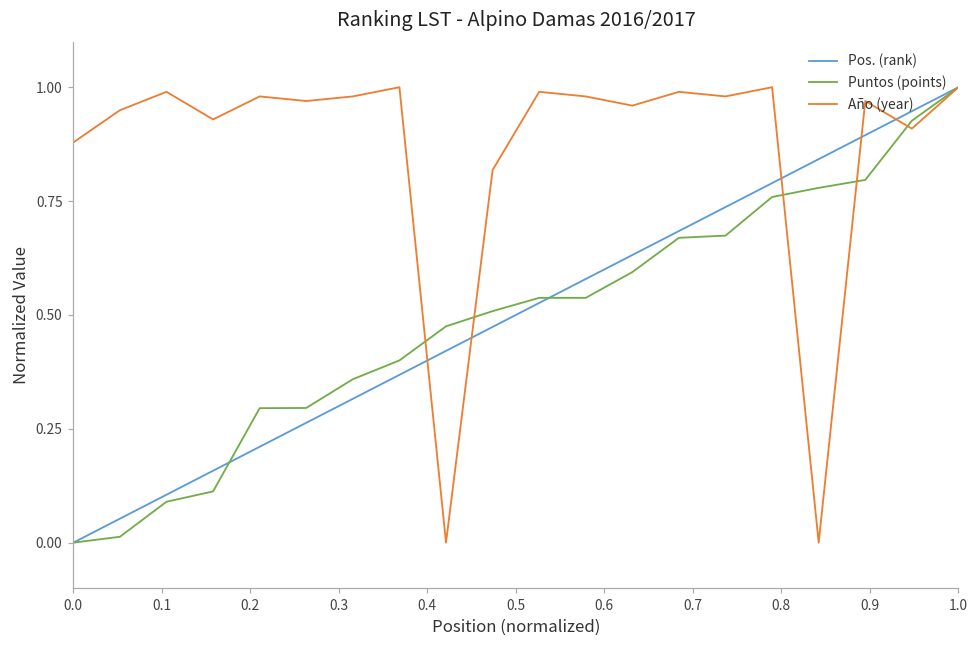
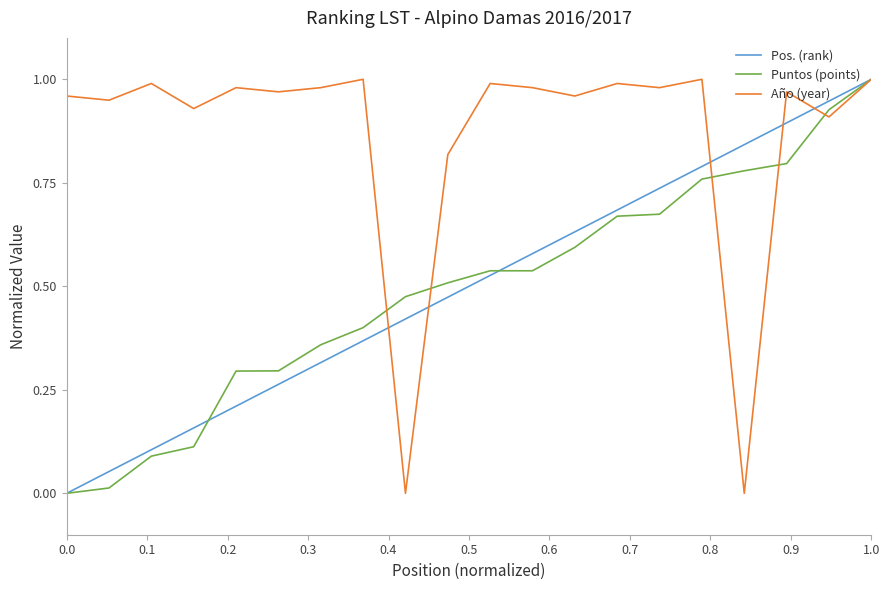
Año (year), 0.0: 0.88 -> 0.96
